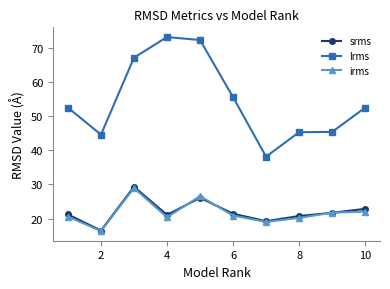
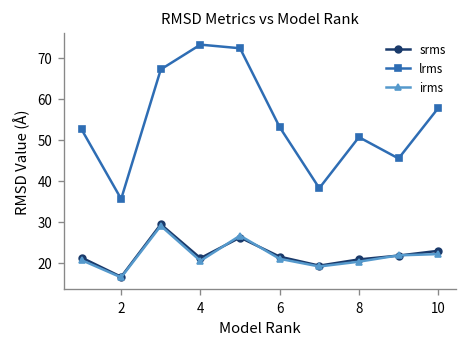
lrms, 2: 45 -> 36
lrms, 6: 56 -> 53
lrms, 8: 45 -> 51
lrms, 10: 52 -> 58
